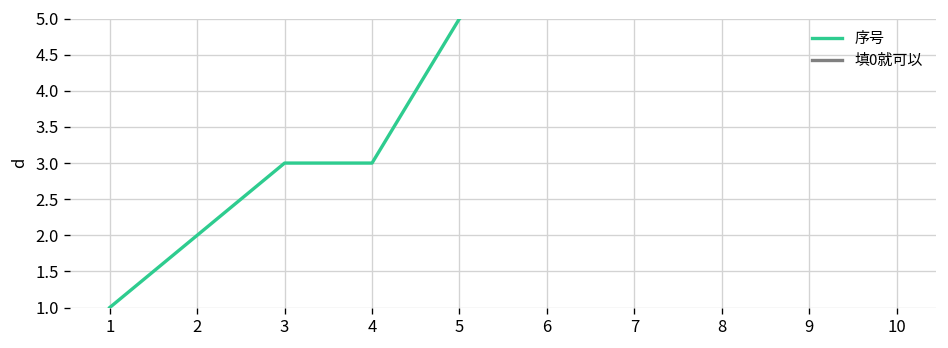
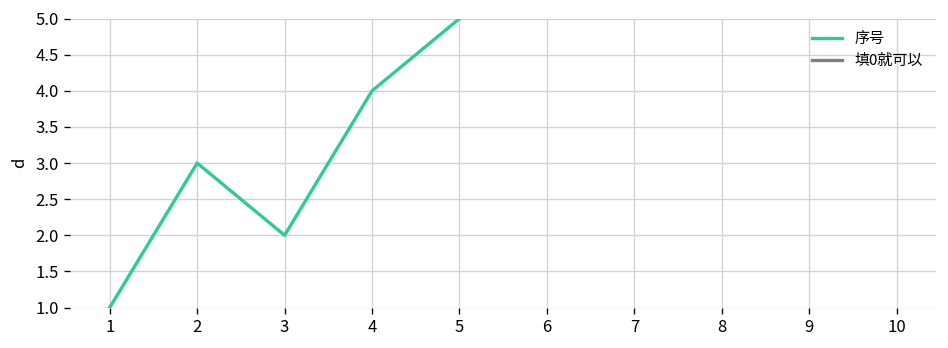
序号, 2: 2 -> 3
序号, 3: 3 -> 2
序号, 4: 3 -> 4
